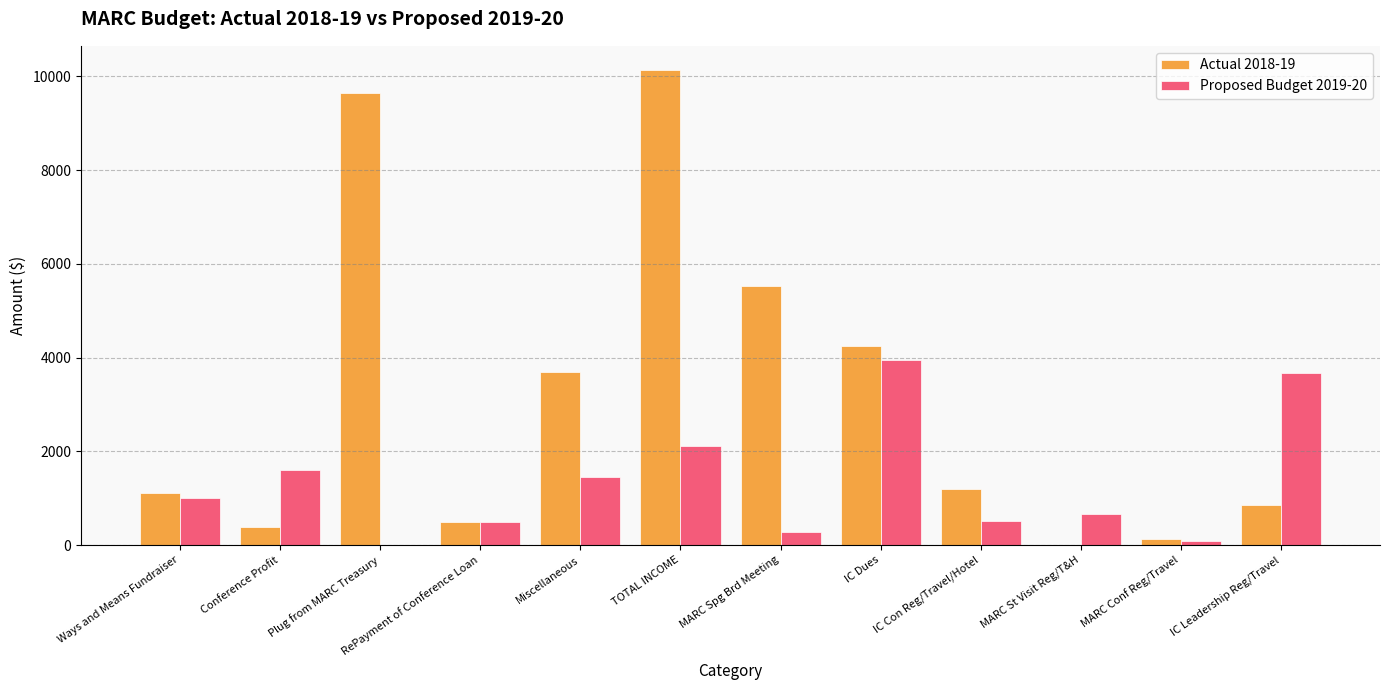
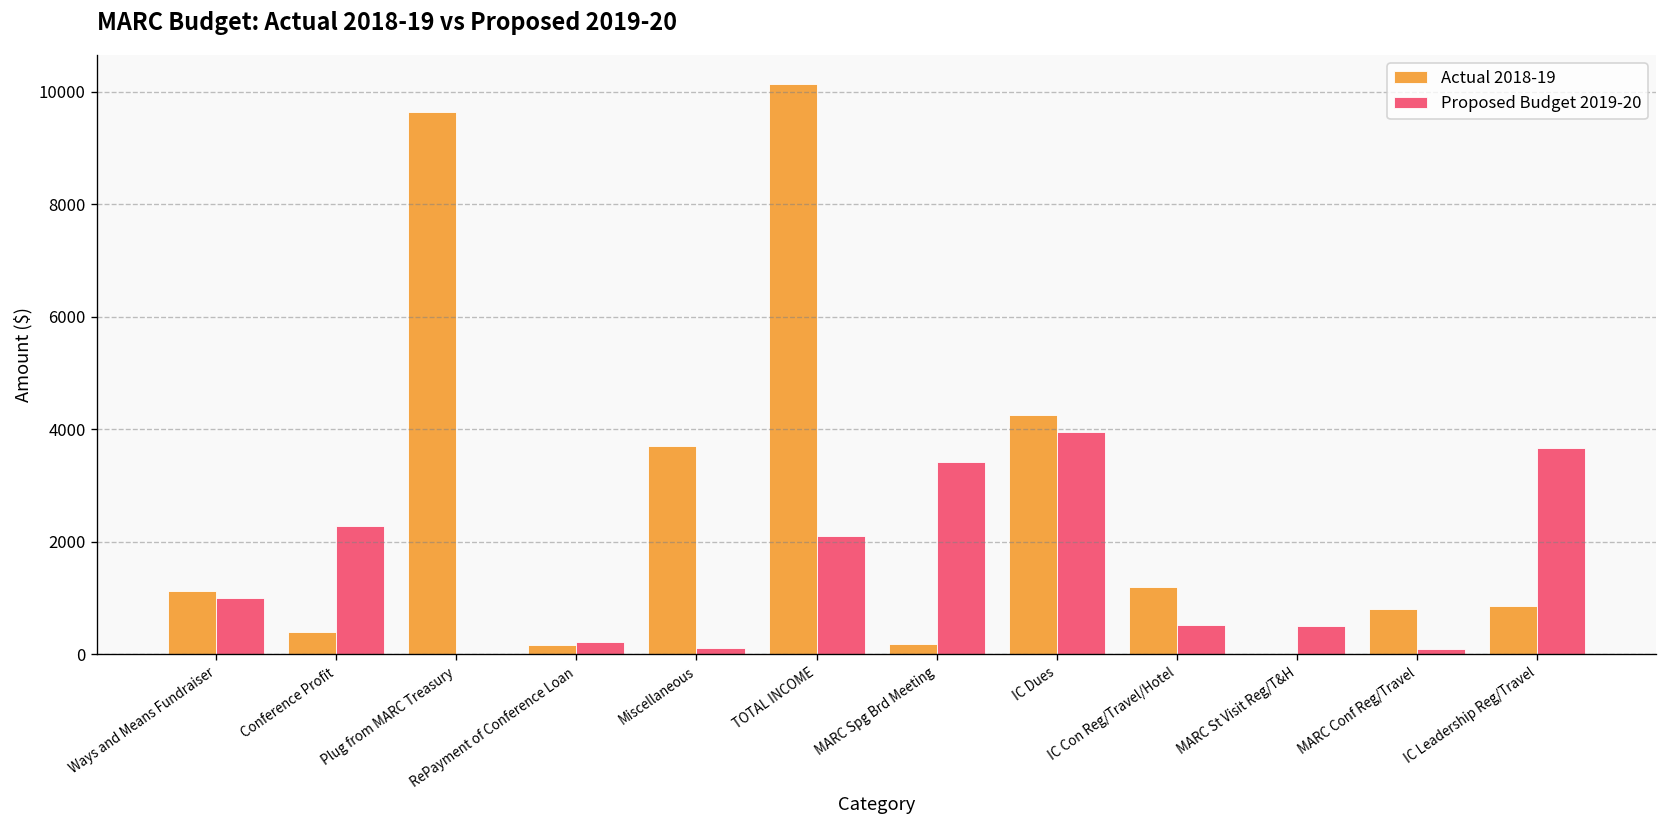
Proposed Budget 2019-20, Conference Profit: 1600 -> 2300
Actual 2018-19, RePayment of Conference Loan: 500 -> 200
Proposed Budget 2019-20, RePayment of Conference Loan: 500 -> 200
Proposed Budget 2019-20, Miscellaneous: 1400 -> 100
Actual 2018-19, MARC Spg Brd Meeting: 5500 -> 200
Proposed Budget 2019-20, MARC Spg Brd Meeting: 300 -> 3400
Proposed Budget 2019-20, MARC St Visit Reg/T&H: 700 -> 500
Actual 2018-19, MARC Conf Reg/Travel: 100 -> 800
